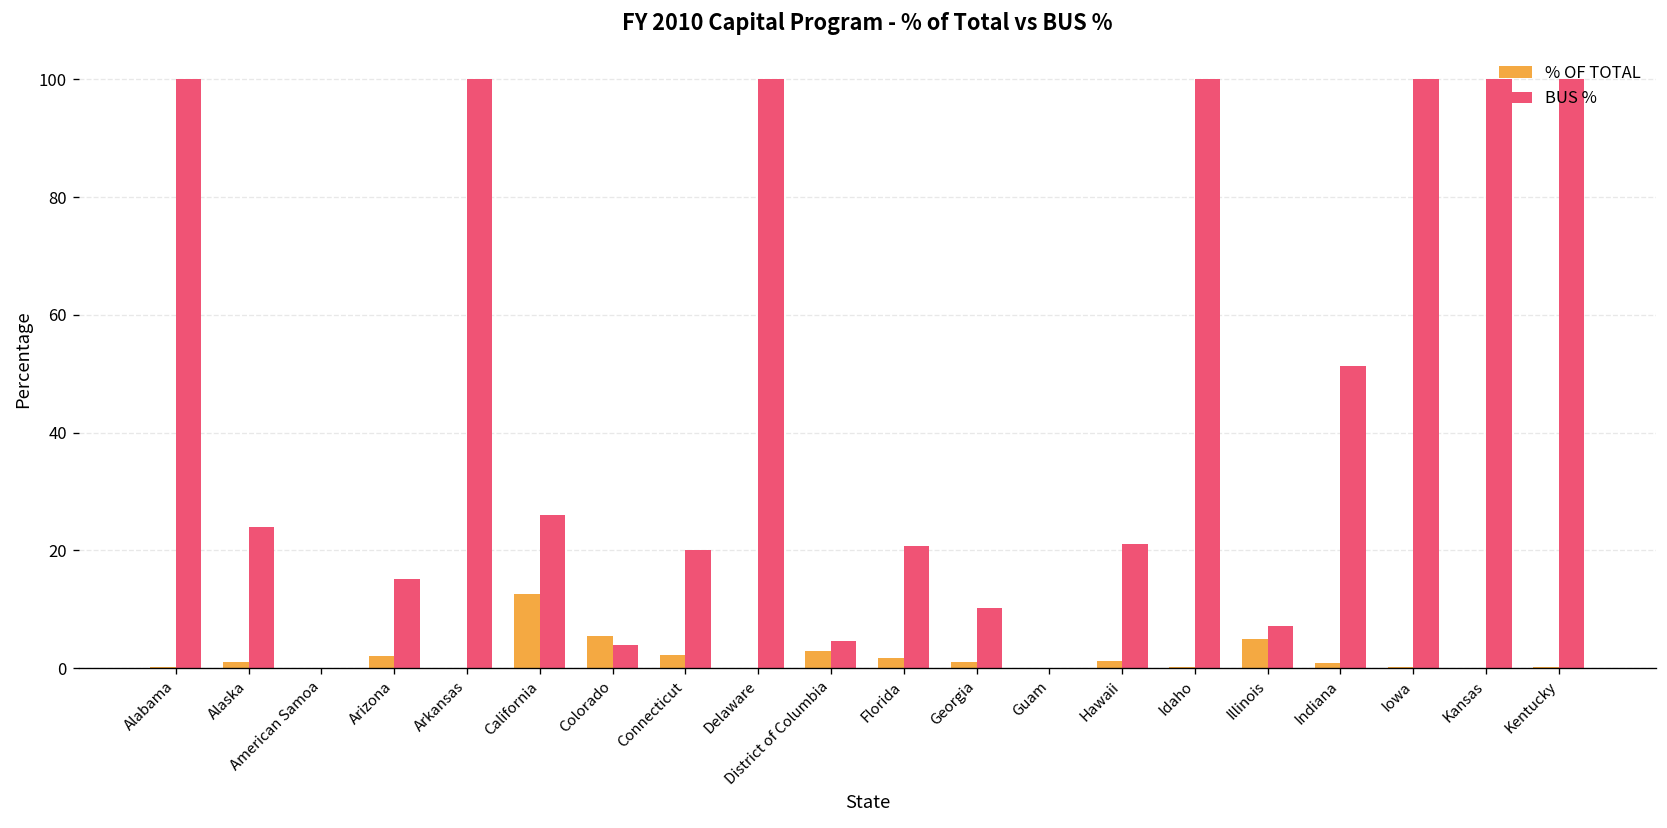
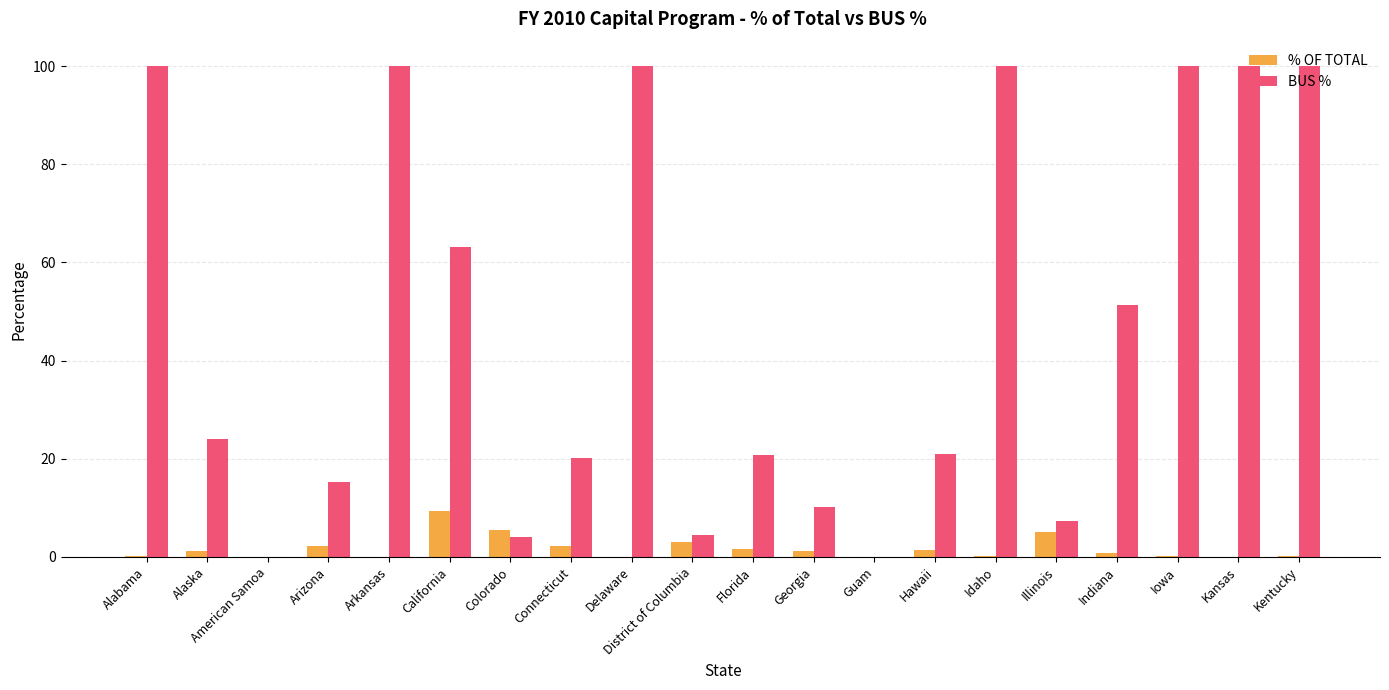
% OF TOTAL, California: 13 -> 9
BUS %, California: 26 -> 63
